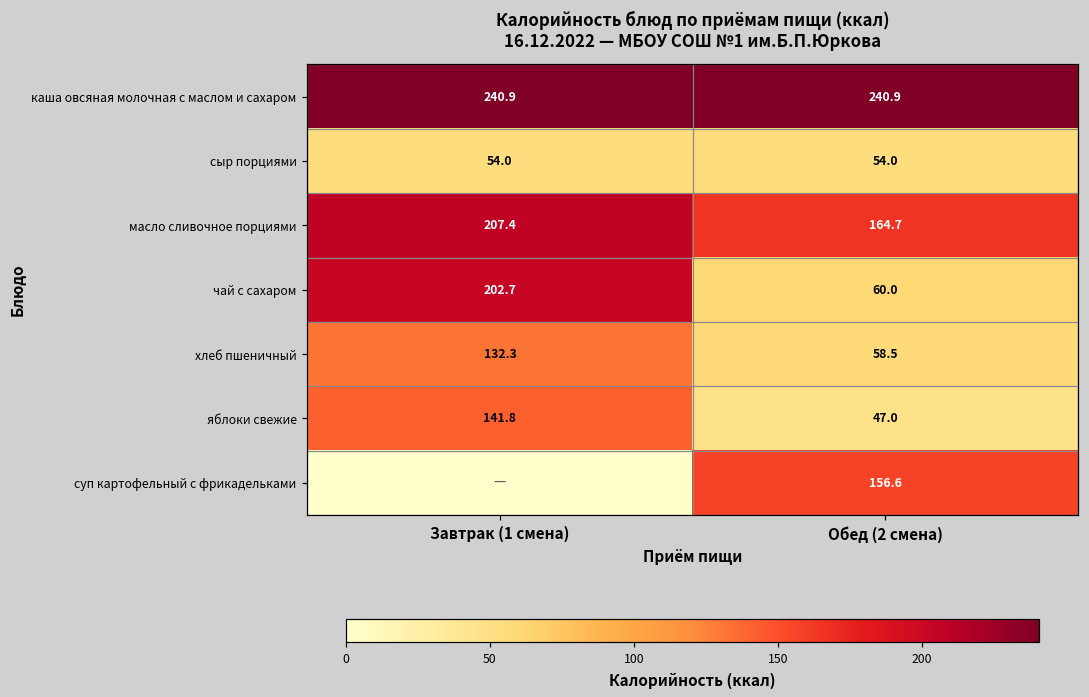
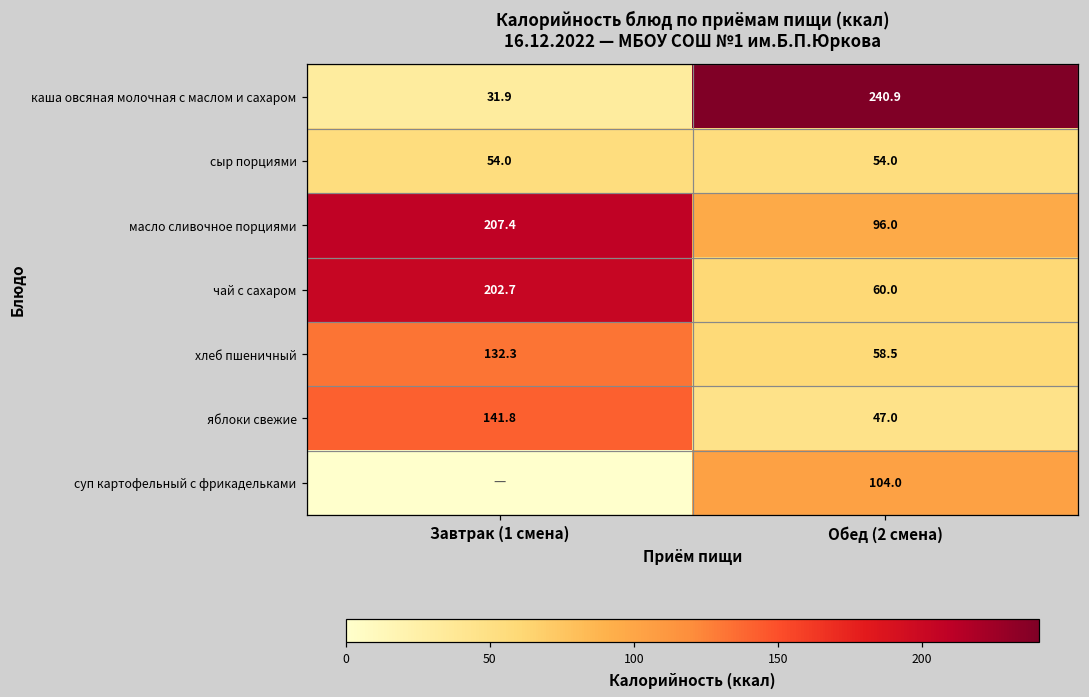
каша овсяная молочная с маслом и сахаром, Завтрак (1 смена): 240.9 -> 31.9
масло сливочное порциями, Обед (2 смена): 164.7 -> 96.0
суп картофельный с фрикадельками, Обед (2 смена): 156.6 -> 104.0
